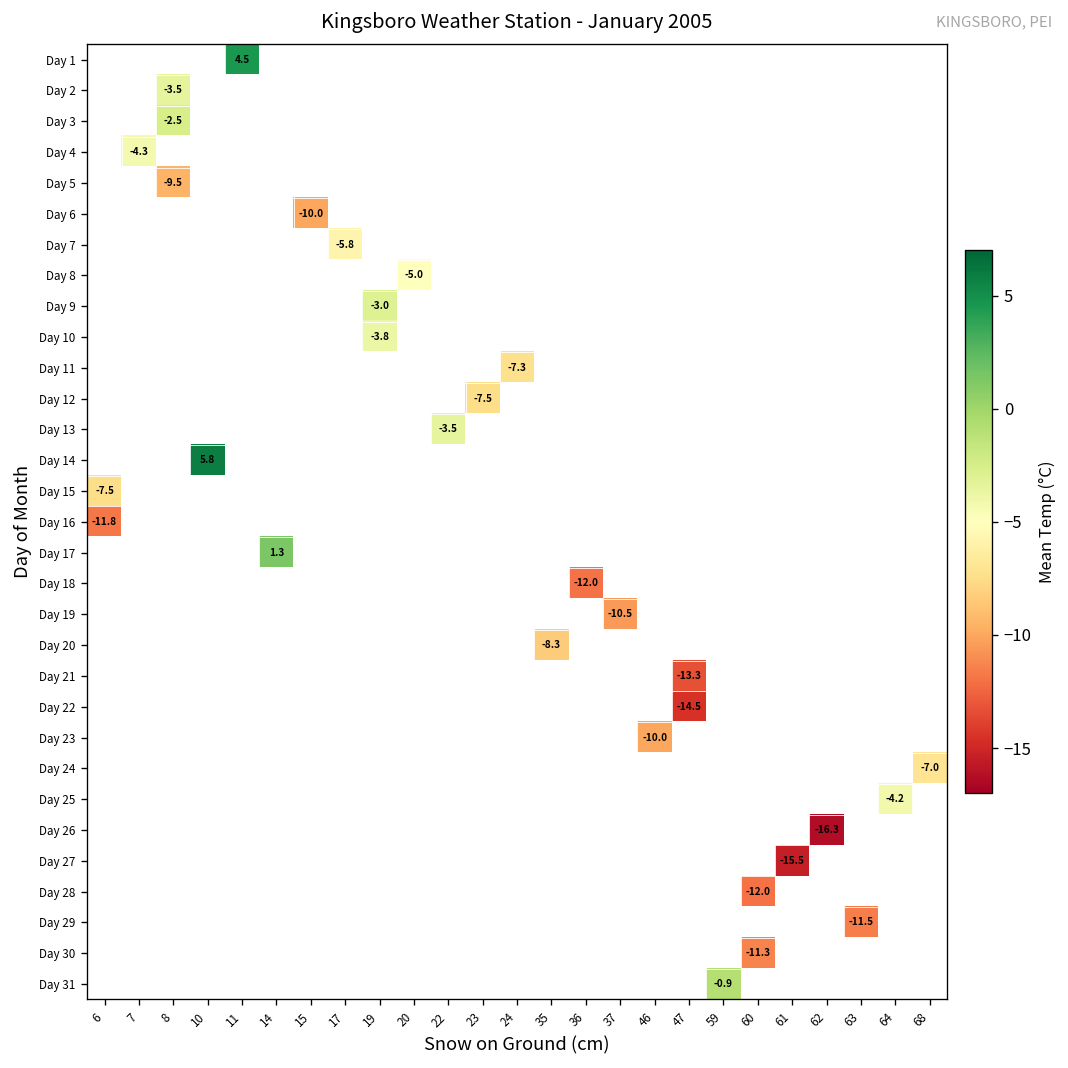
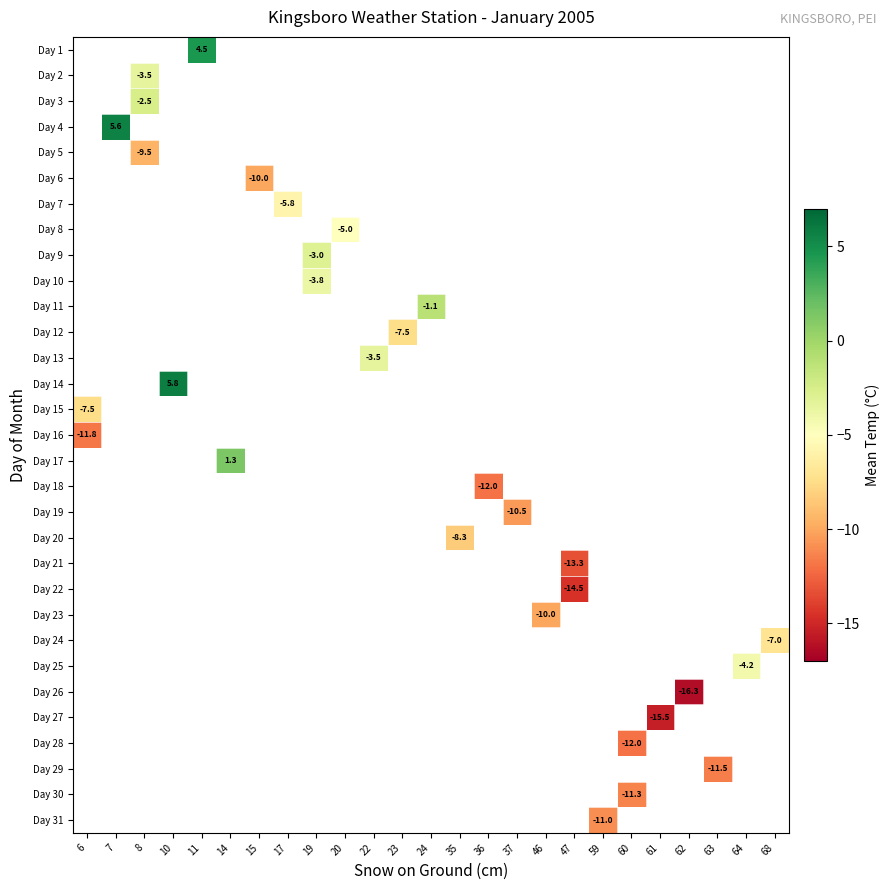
Day 4, 7: -4.3 -> 5.6
Day 11, 24: -7.3 -> -1.1
Day 31, 59: -0.9 -> -11.0
